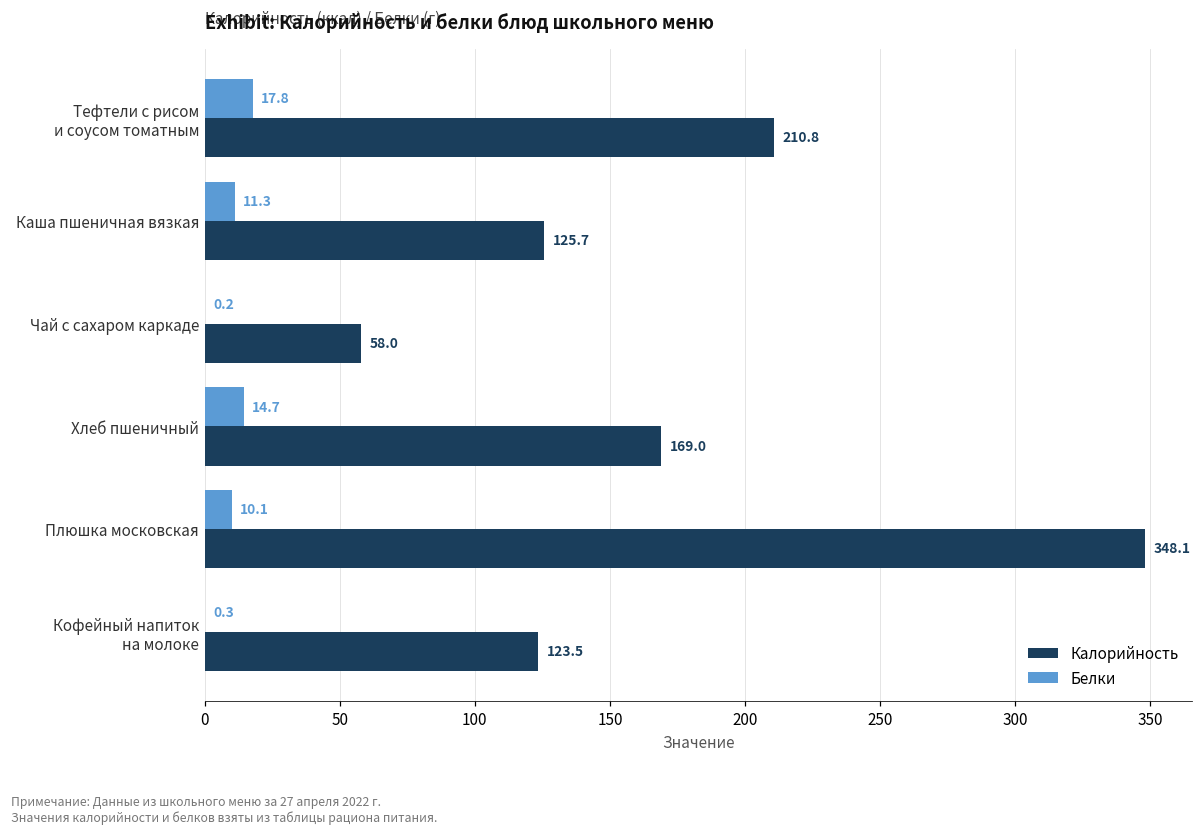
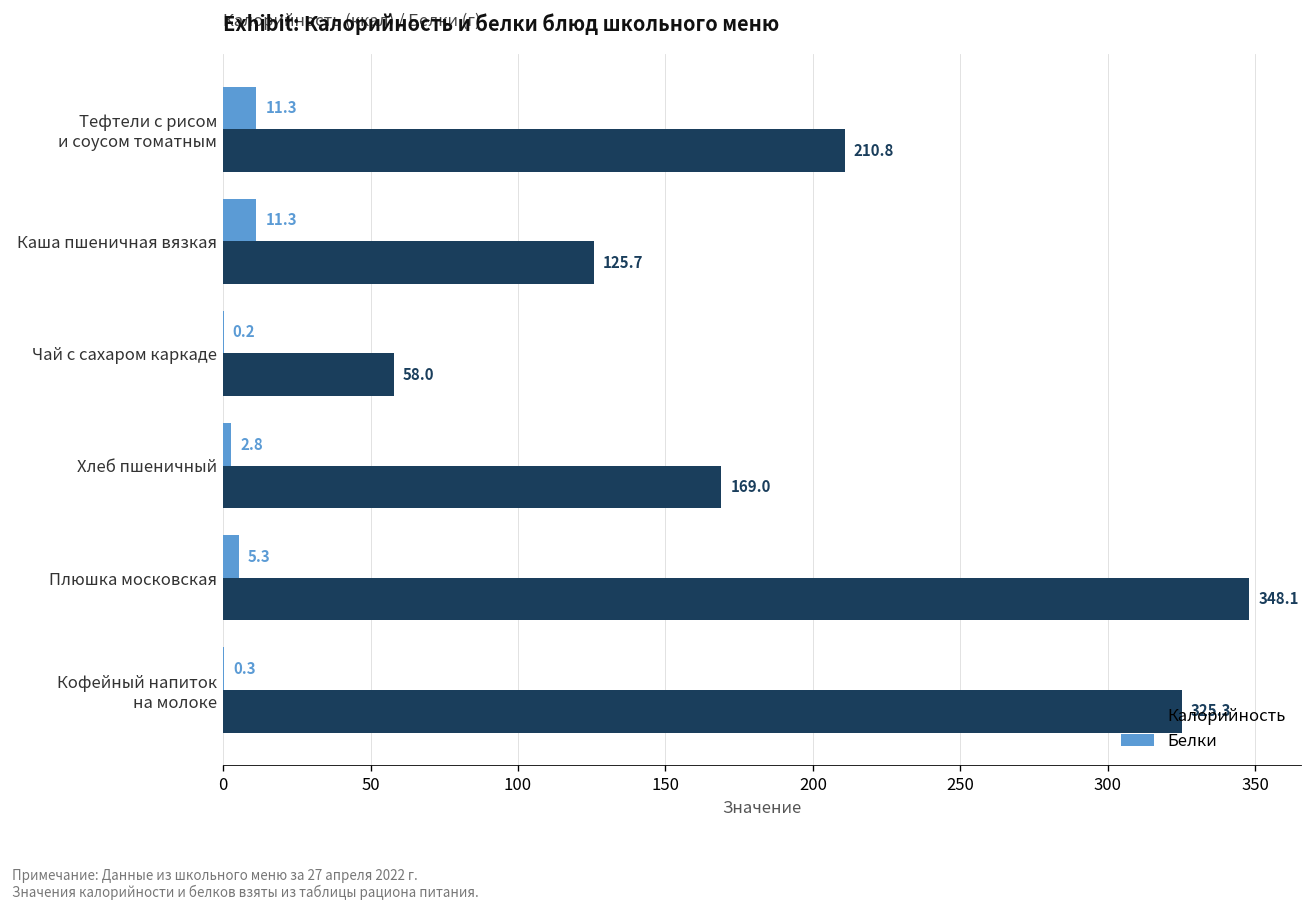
Белки, Тефтели с рисом и соусом томатным: 17.8 -> 11.3
Белки, Хлеб пшеничный: 14.7 -> 2.8
Белки, Плюшка московская: 10.1 -> 5.3
Калорийность, Кофейный напиток на молоке: 123.5 -> 325.3
